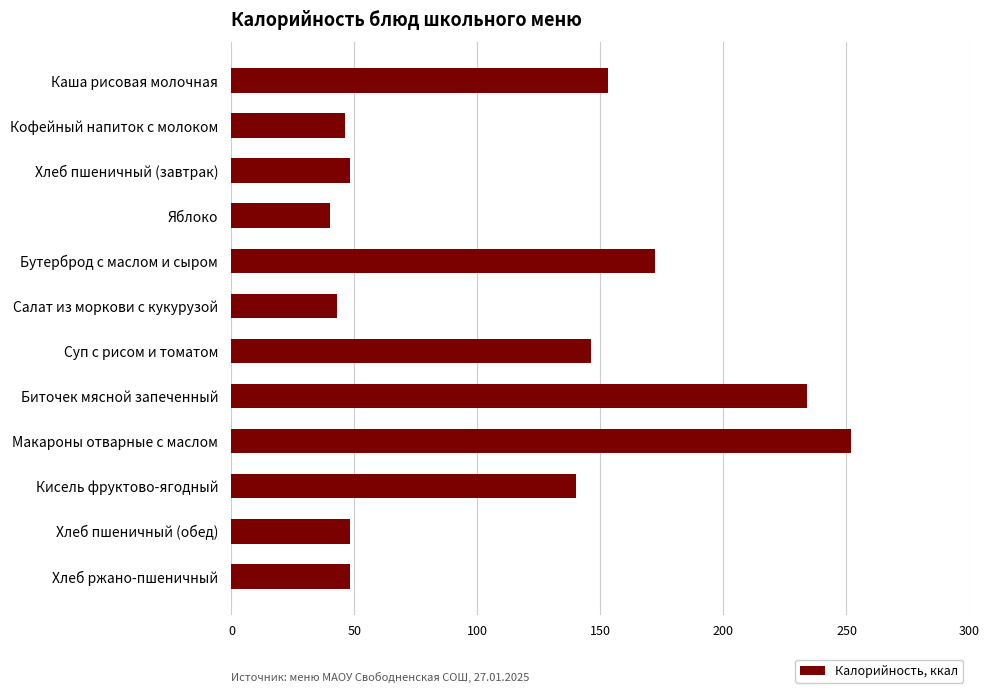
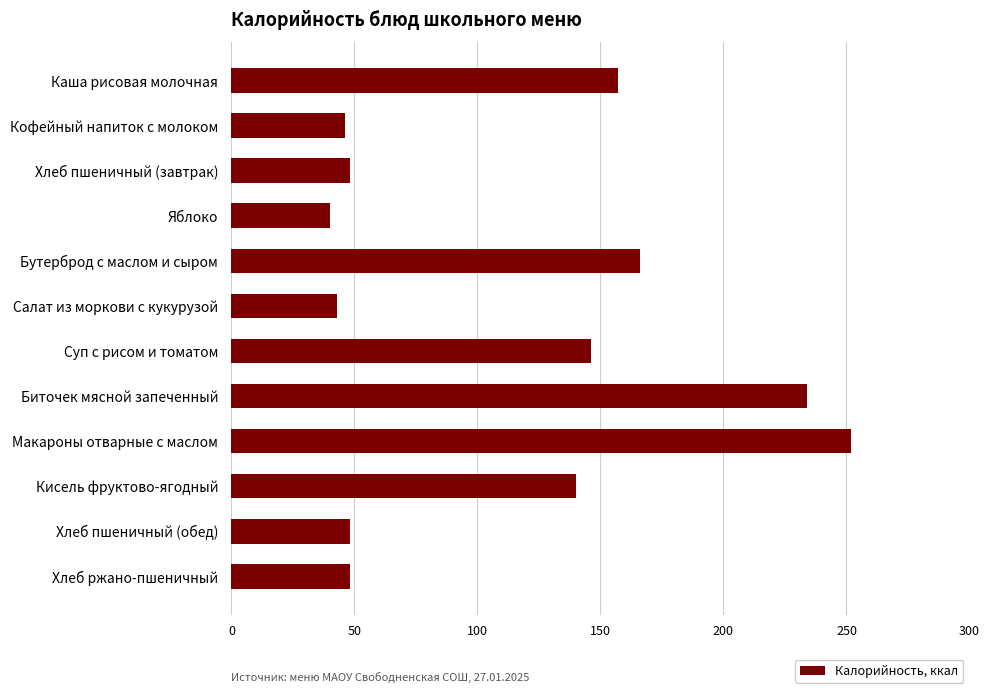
Каша рисовая молочная: 153 -> 157
Бутерброд с маслом и сыром: 172 -> 166
